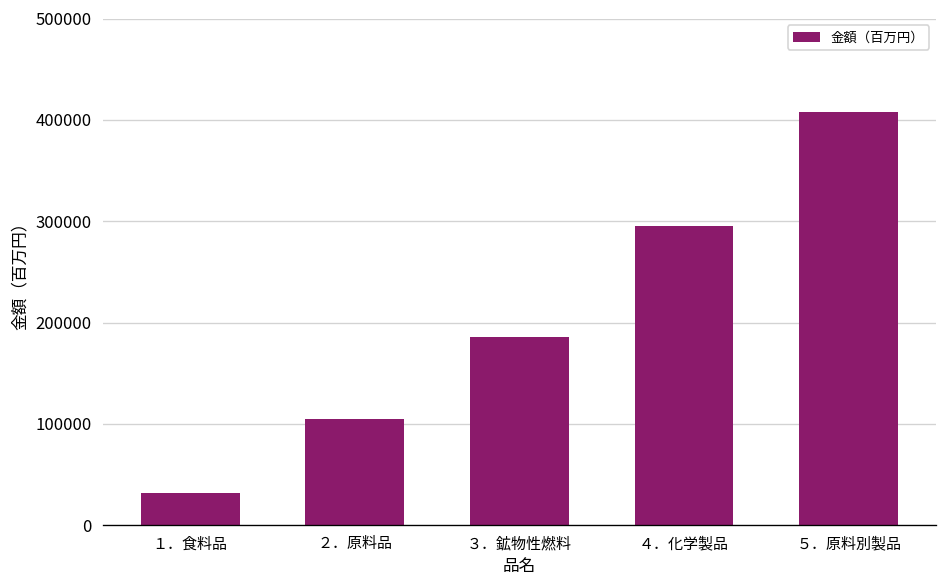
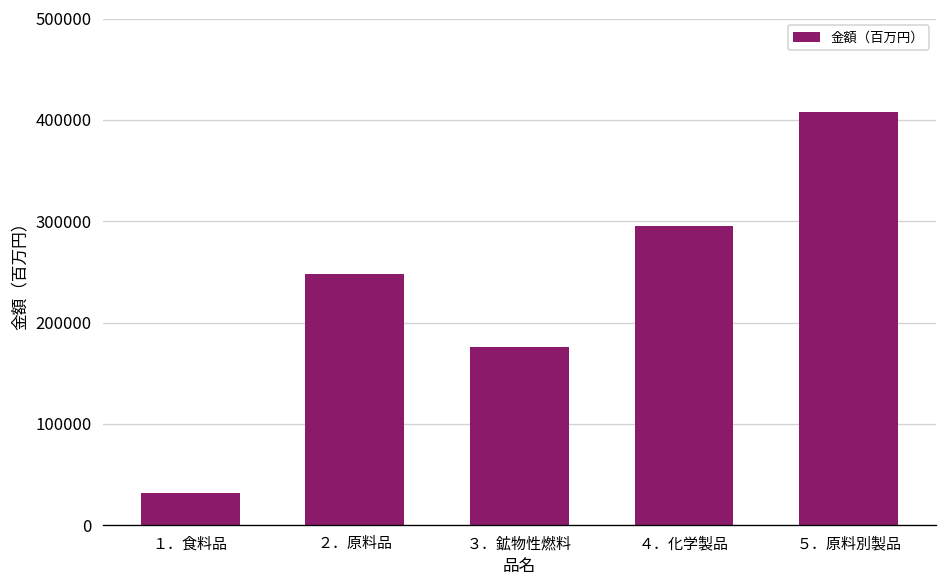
２．原料品: 100000 -> 250000
３．鉱物性燃料: 190000 -> 180000
